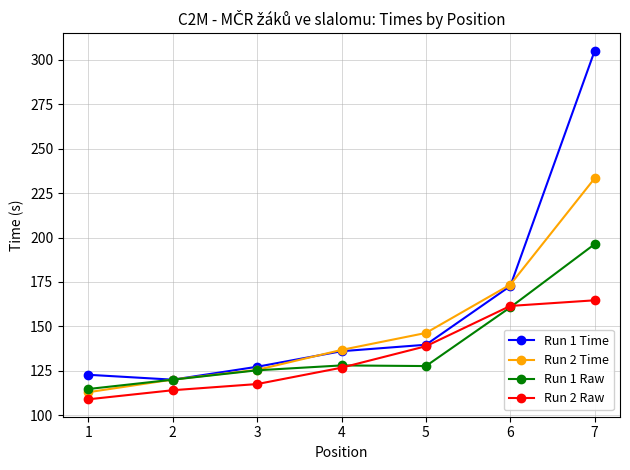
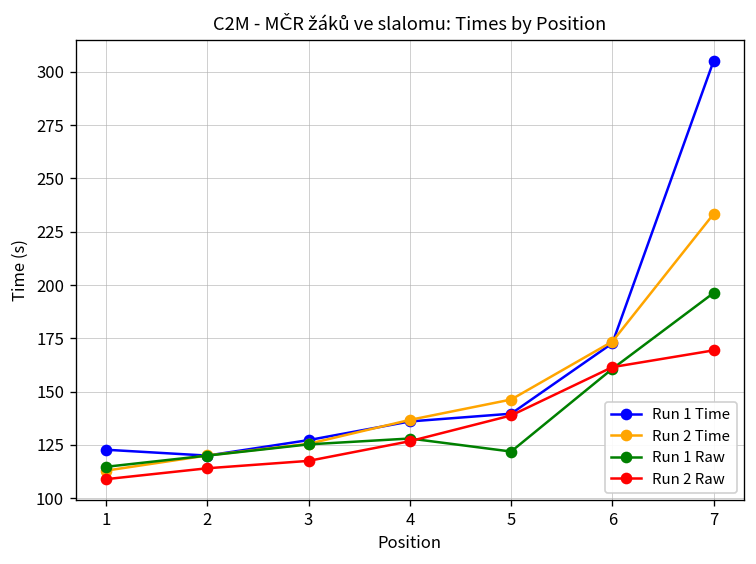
Run 1 Raw, 5: 128 -> 122
Run 2 Raw, 7: 165 -> 169
